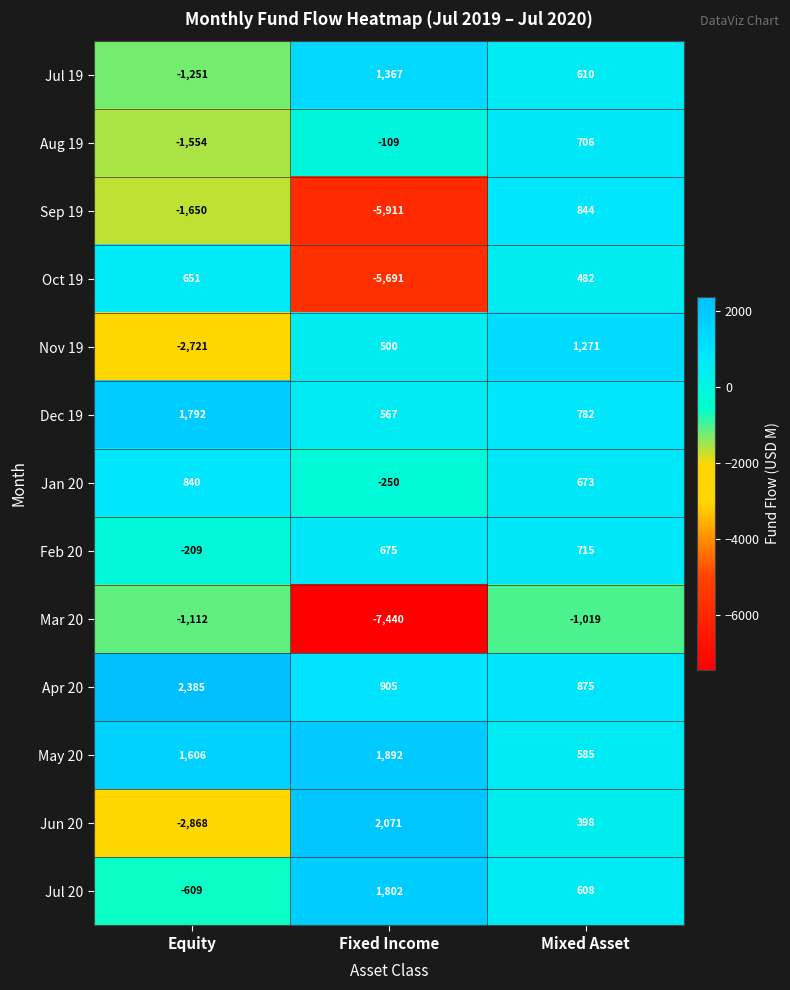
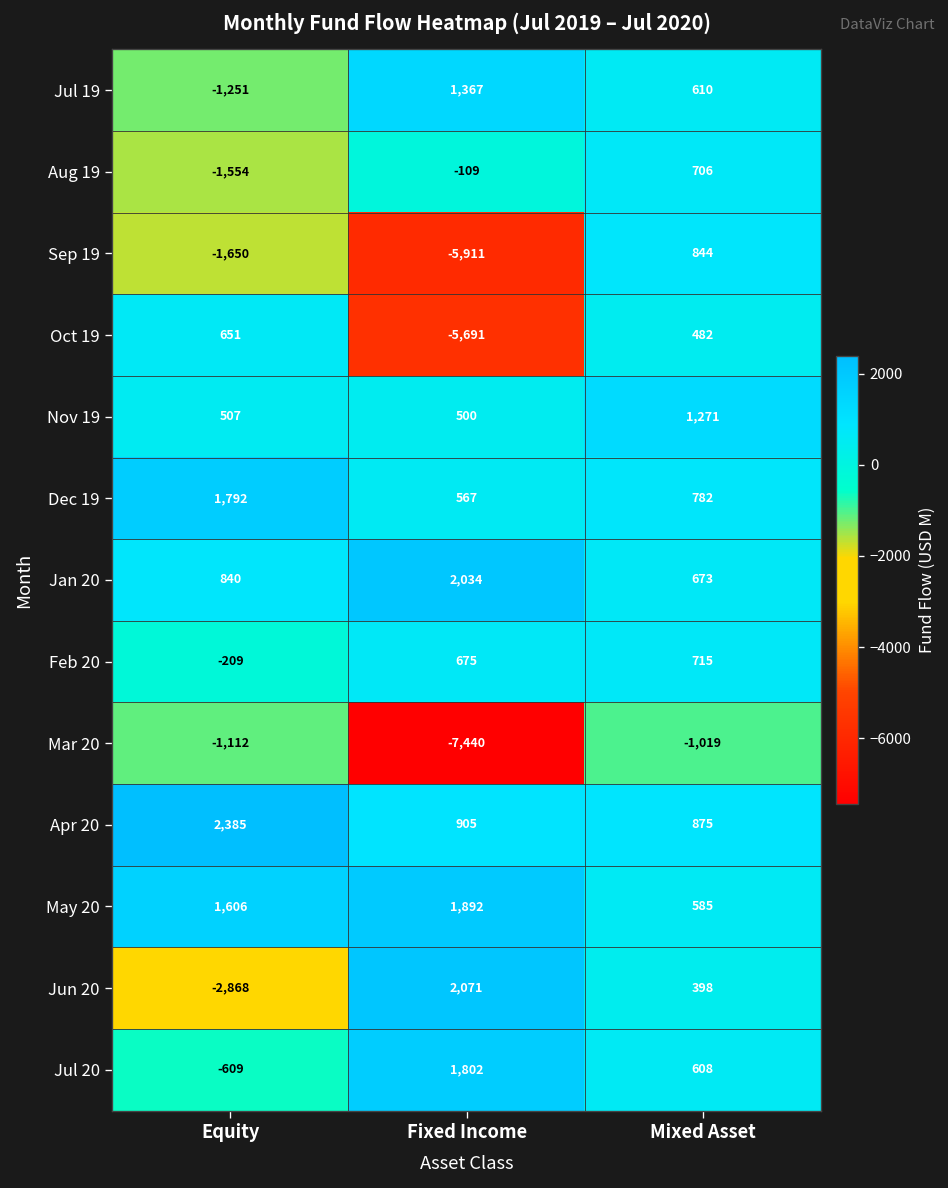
Nov 19, Equity: -2,721 -> 507
Jan 20, Fixed Income: -250 -> 2,034
